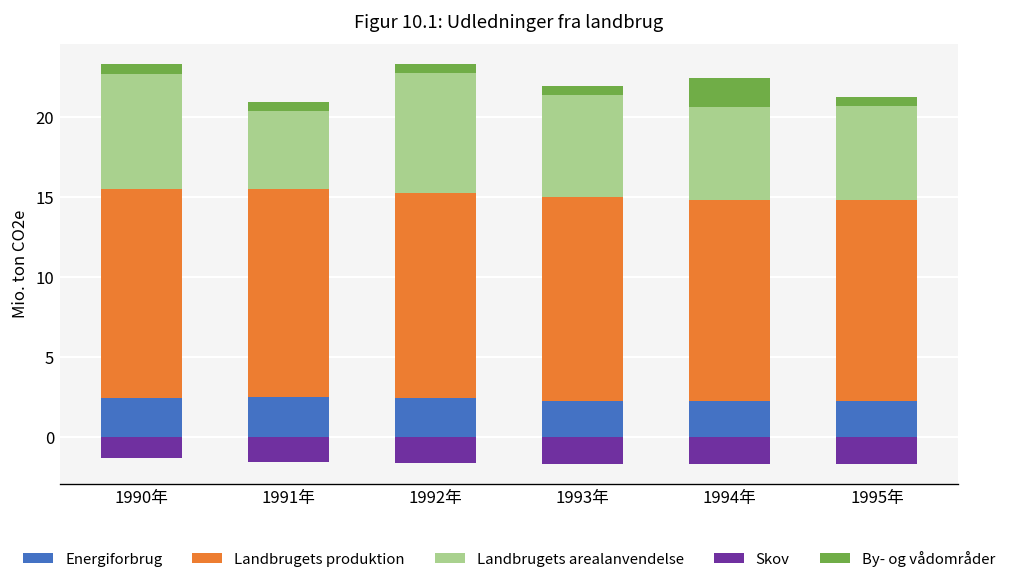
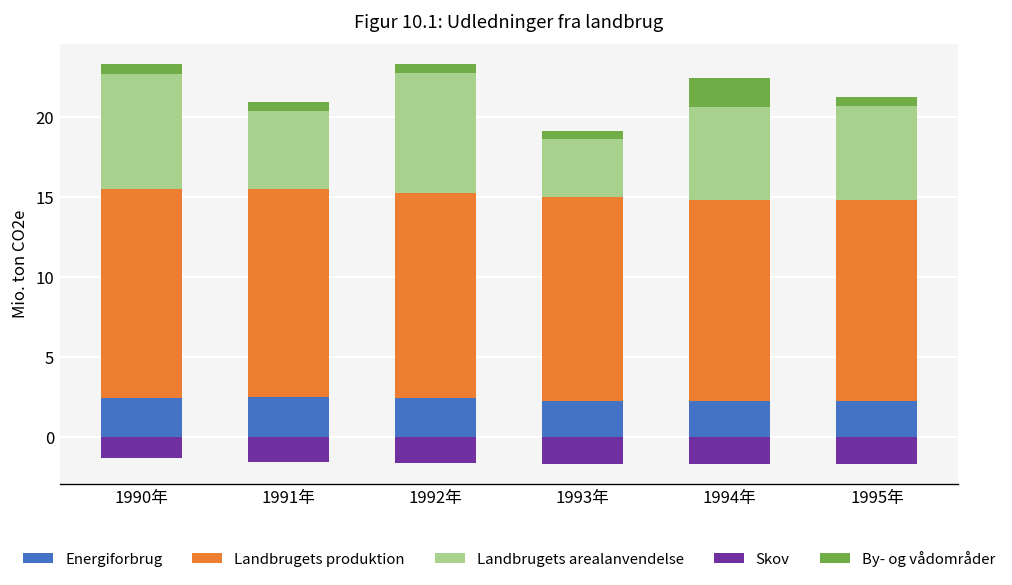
Landbrugets arealanvendelse, 1993年: 6.4 -> 3.6
